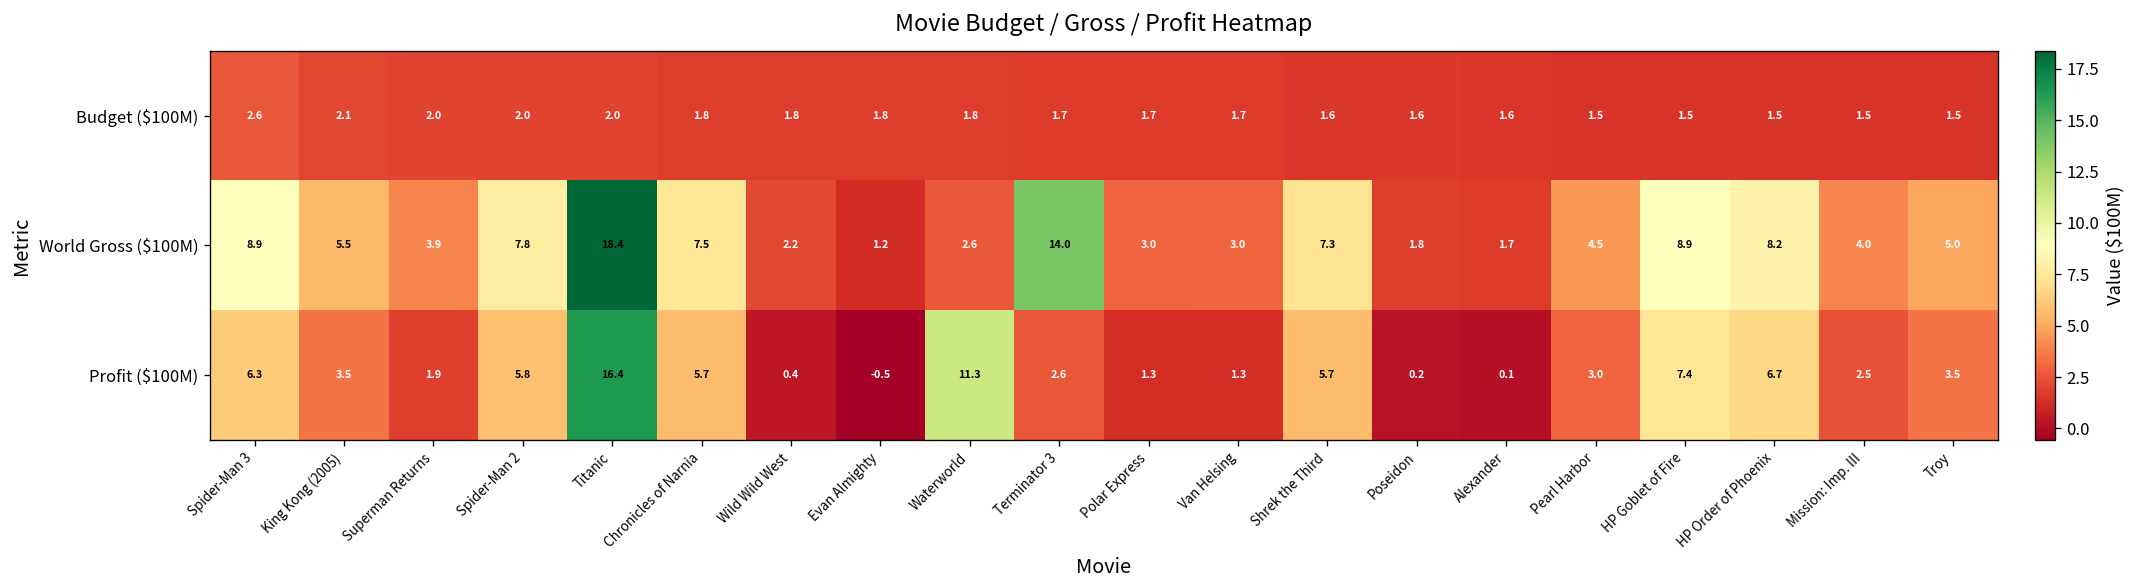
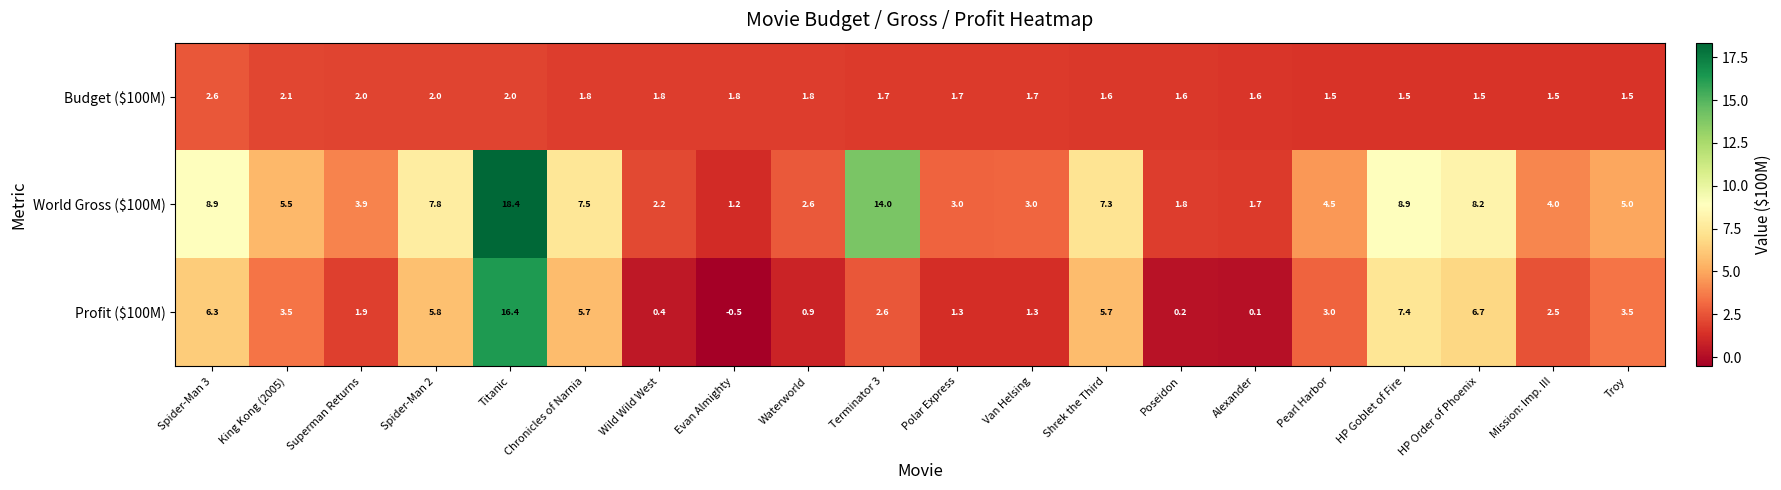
Profit ($100M), Waterworld: 11.3 -> 0.9
